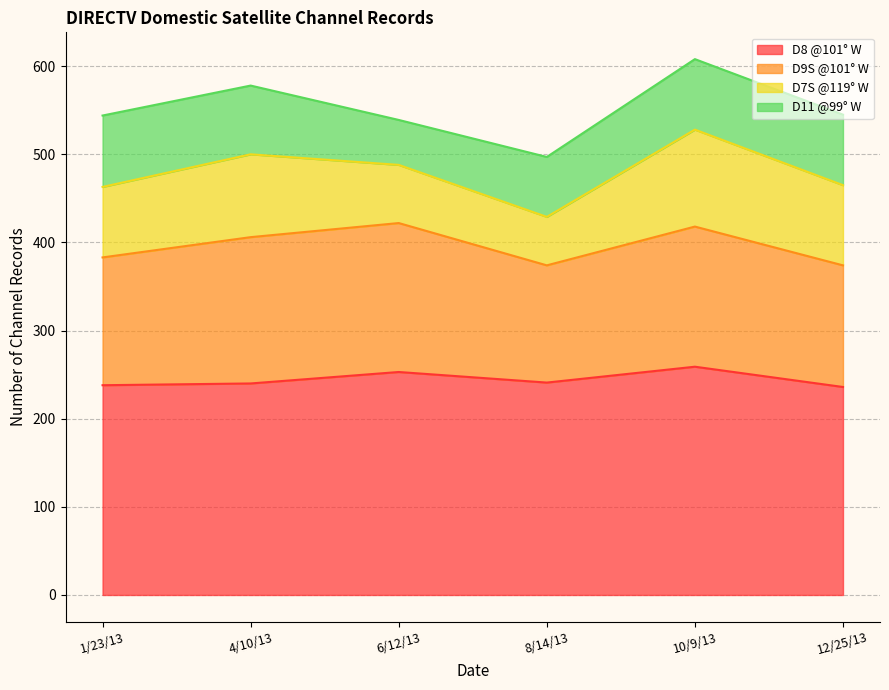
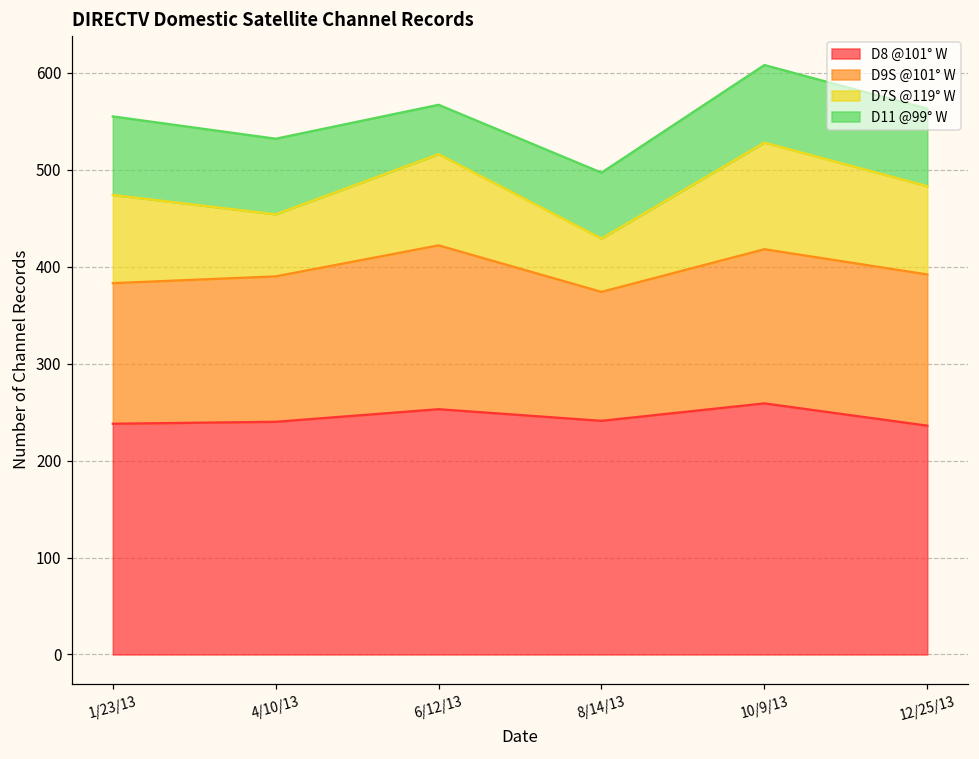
D7S @119° W, 1/23/13: 80 -> 90
D9S @101° W, 4/10/13: 170 -> 150
D7S @119° W, 4/10/13: 90 -> 60
D7S @119° W, 6/12/13: 70 -> 90
D9S @101° W, 12/25/13: 140 -> 160
